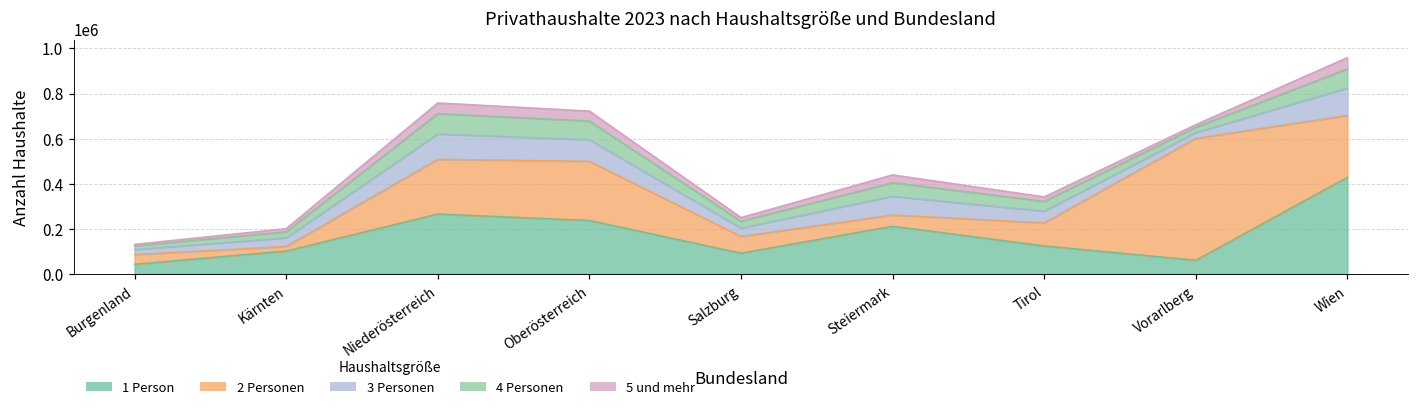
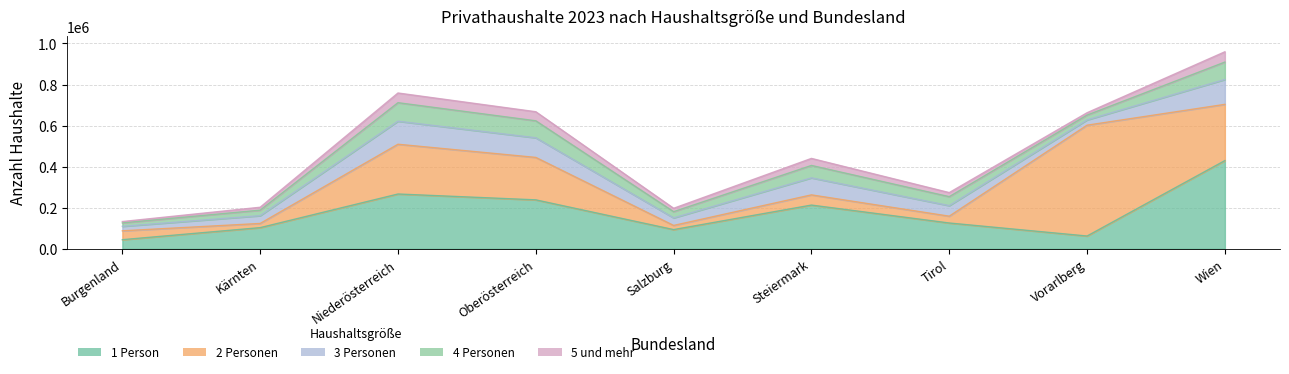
2 Personen, Oberösterreich: 260000 -> 210000
2 Personen, Salzburg: 70000 -> 20000
2 Personen, Tirol: 100000 -> 30000
